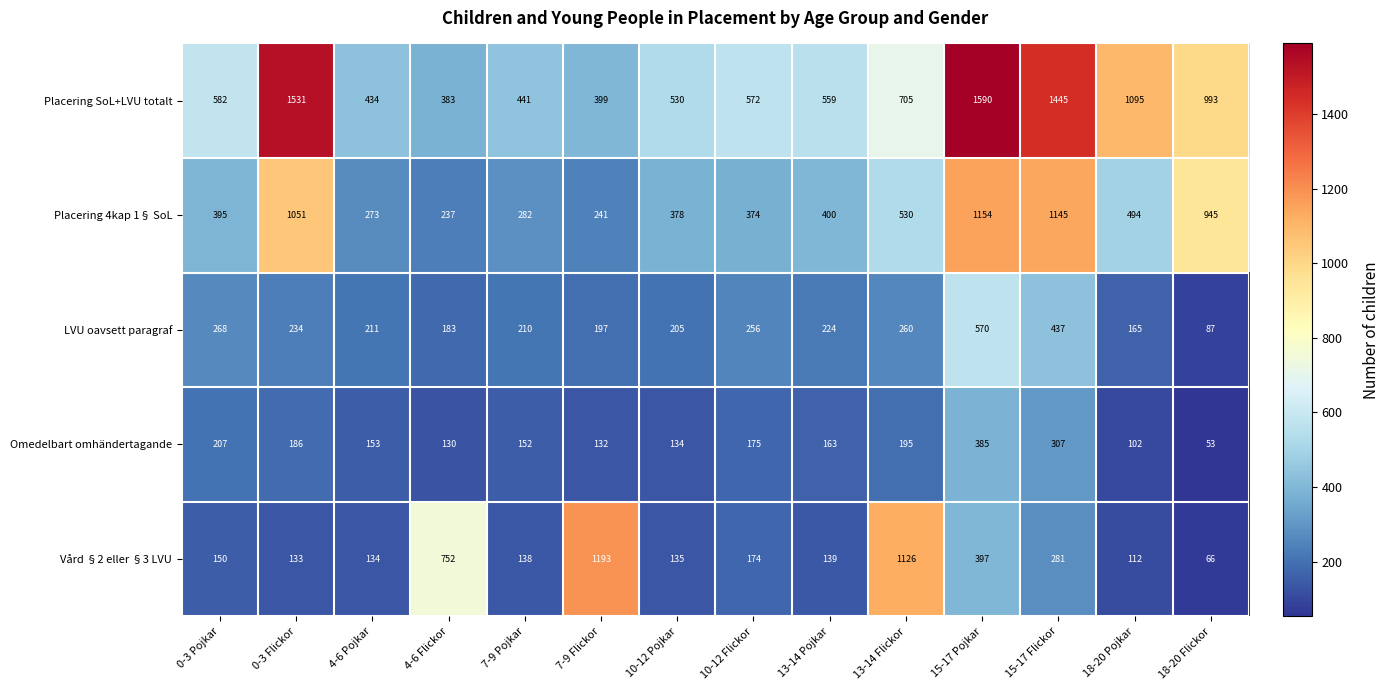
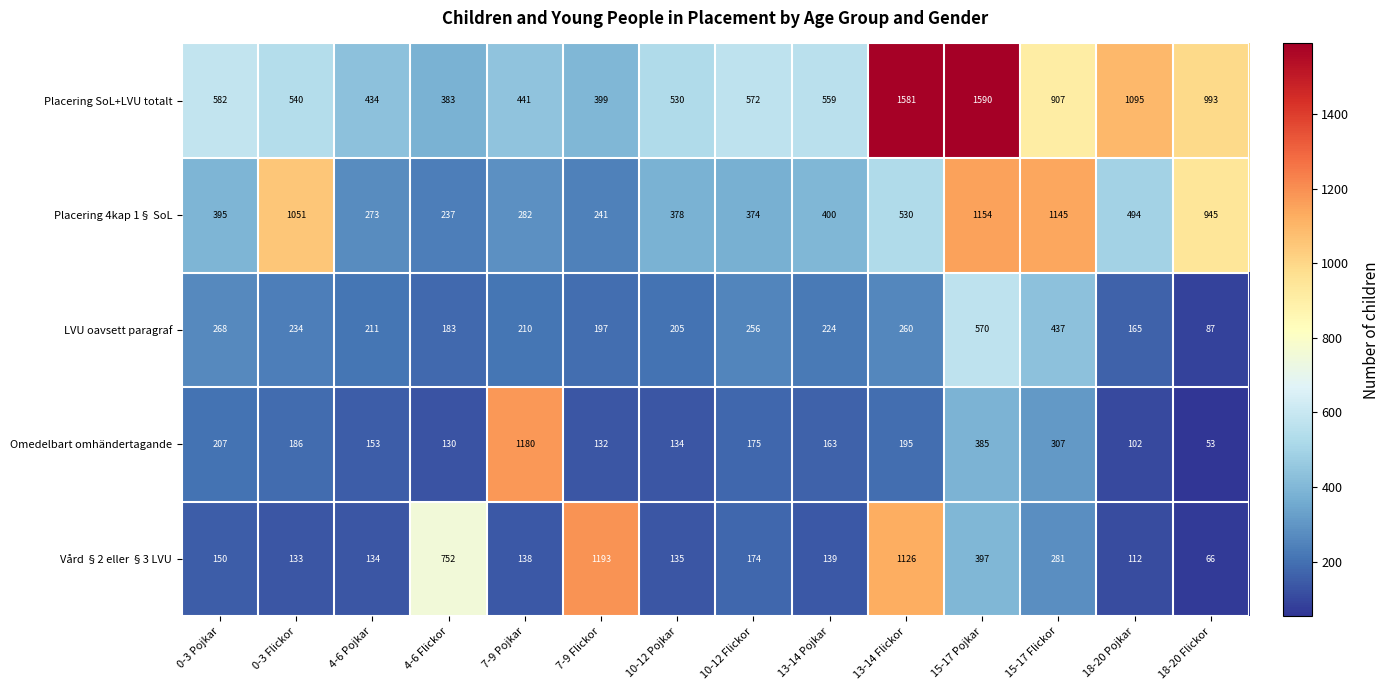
Placering SoL+LVU totalt, 0-3 Flickor: 1531 -> 540
Placering SoL+LVU totalt, 13-14 Flickor: 705 -> 1581
Placering SoL+LVU totalt, 15-17 Flickor: 1445 -> 907
Omedelbart omhändertagande, 7-9 Pojkar: 152 -> 1180
